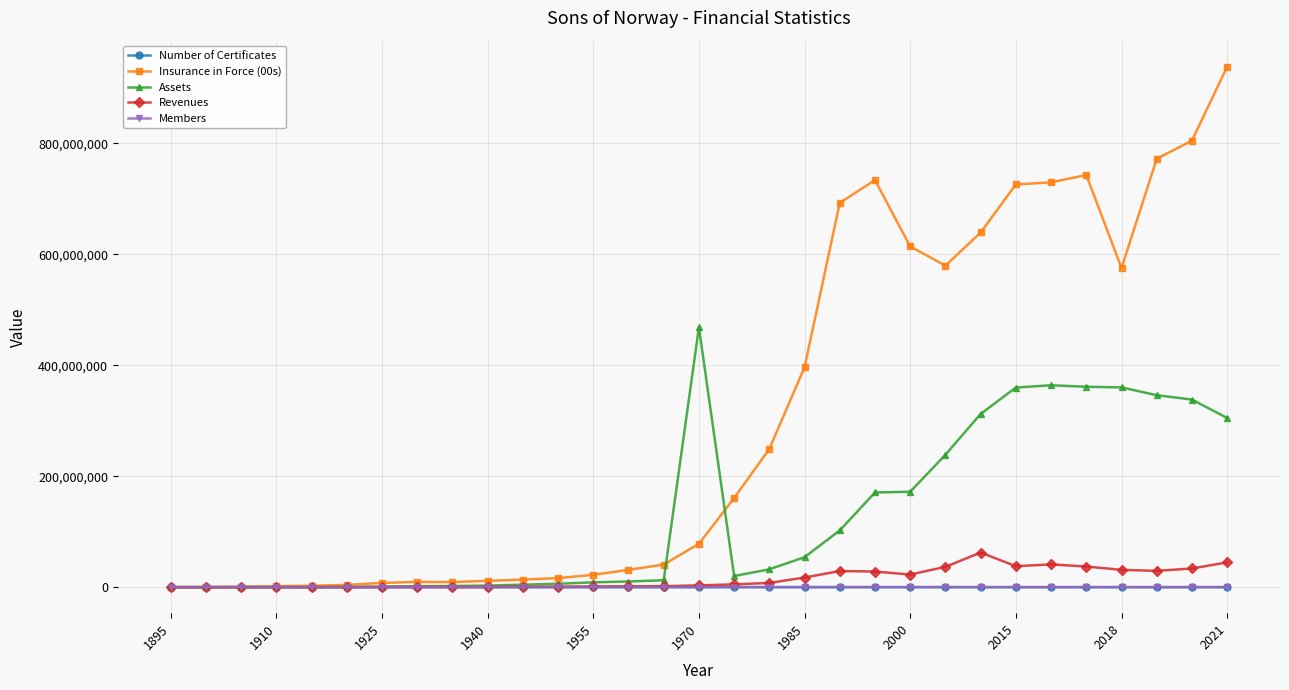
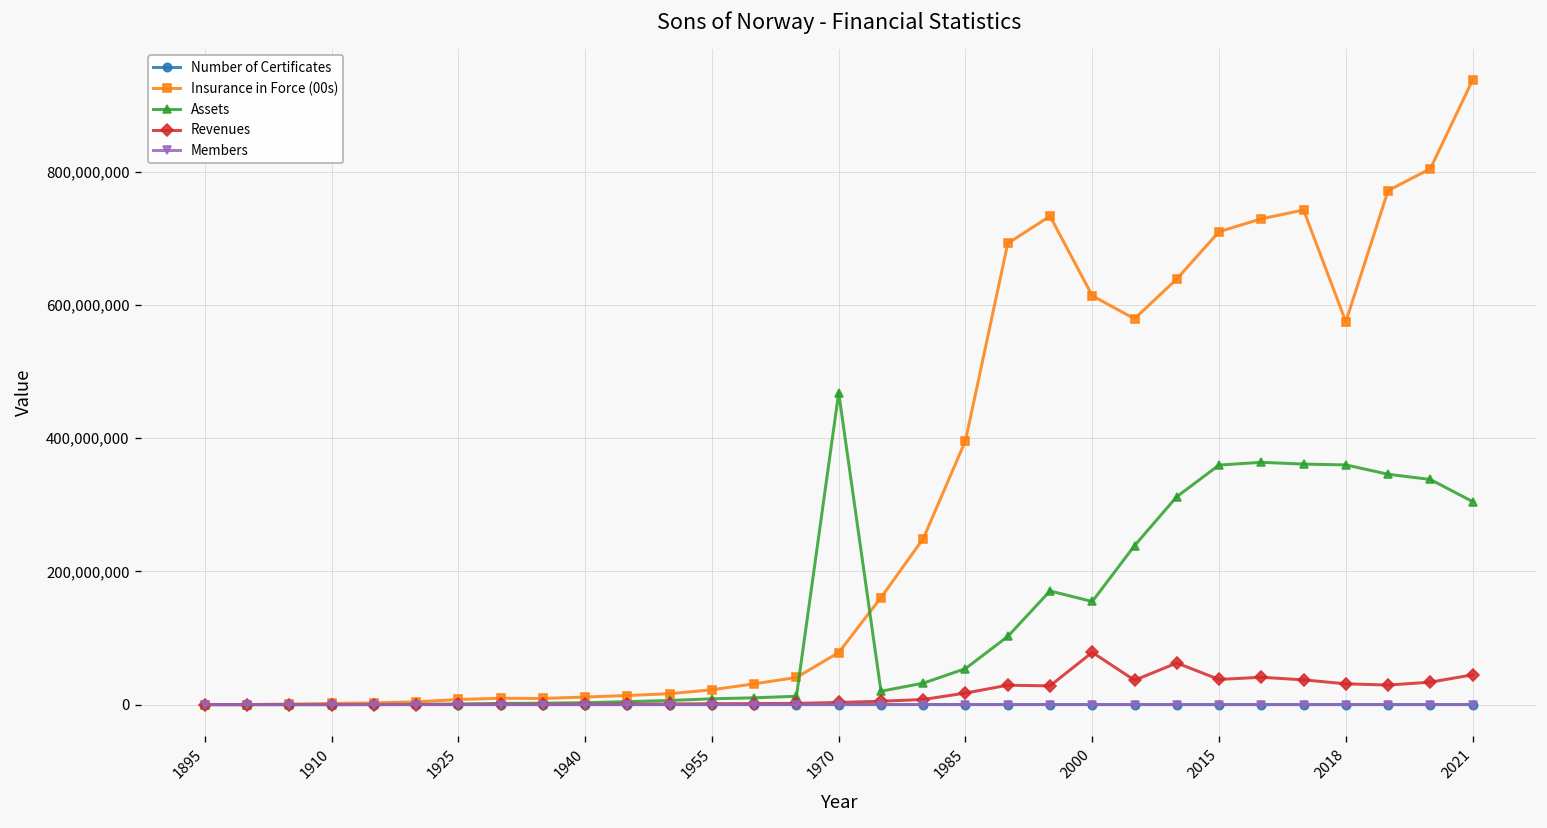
Assets, 2000: 170,000,000 -> 150,000,000
Revenues, 2000: 20,000,000 -> 80,000,000
Insurance in Force (00s), 2015: 730,000,000 -> 710,000,000
